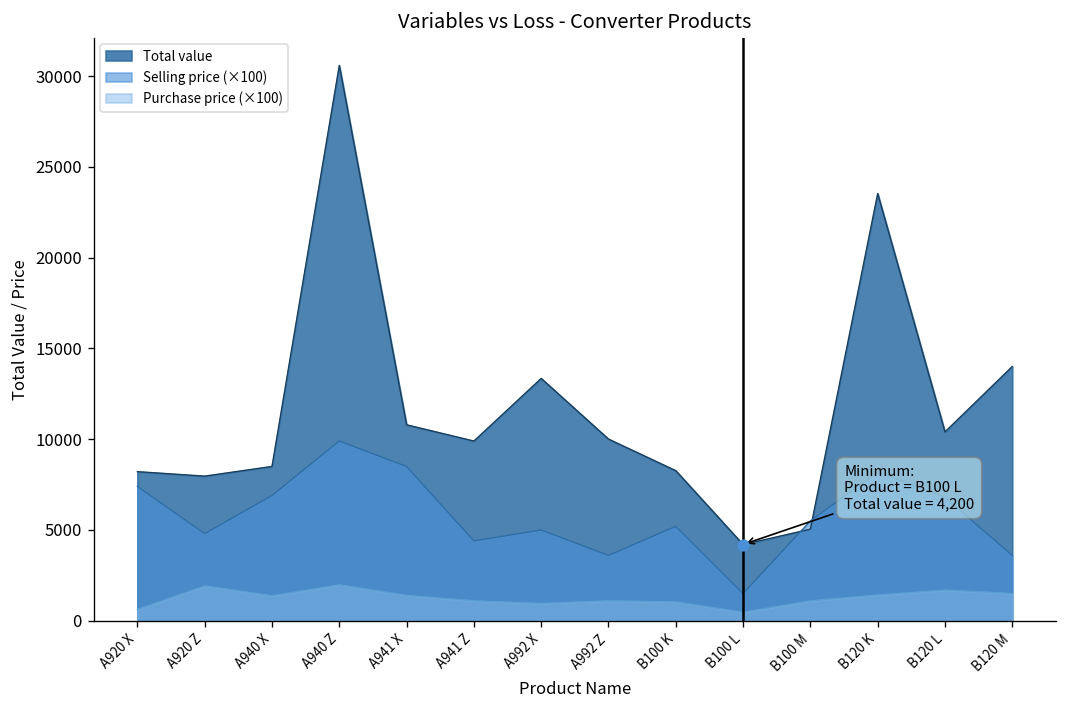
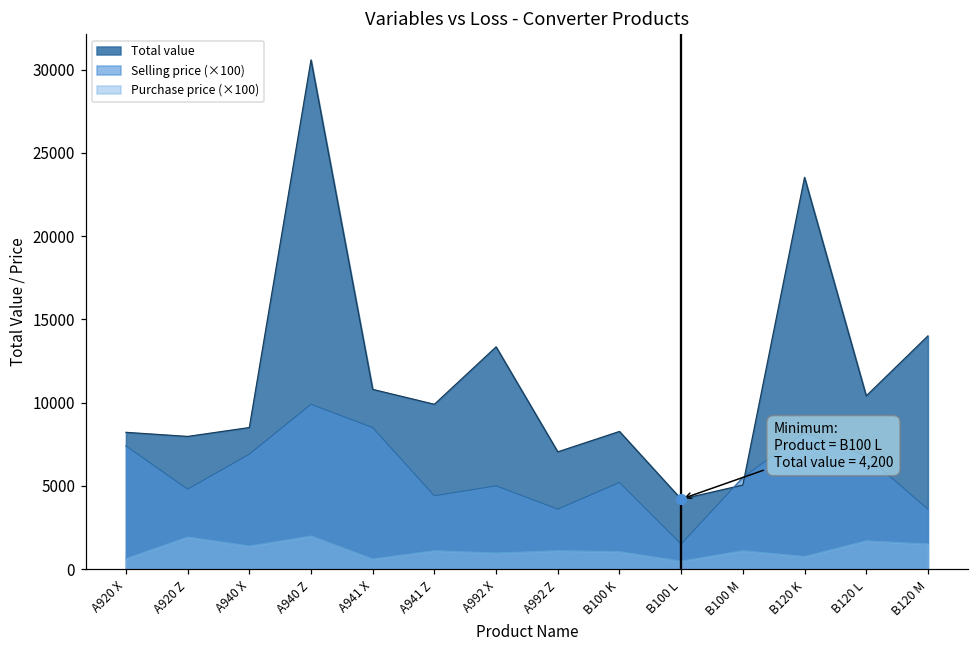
Purchase price (×100), A941 X: 1400 -> 600
Total value, A992 Z: 10000 -> 7000
Purchase price (×100), B120 K: 1400 -> 800
